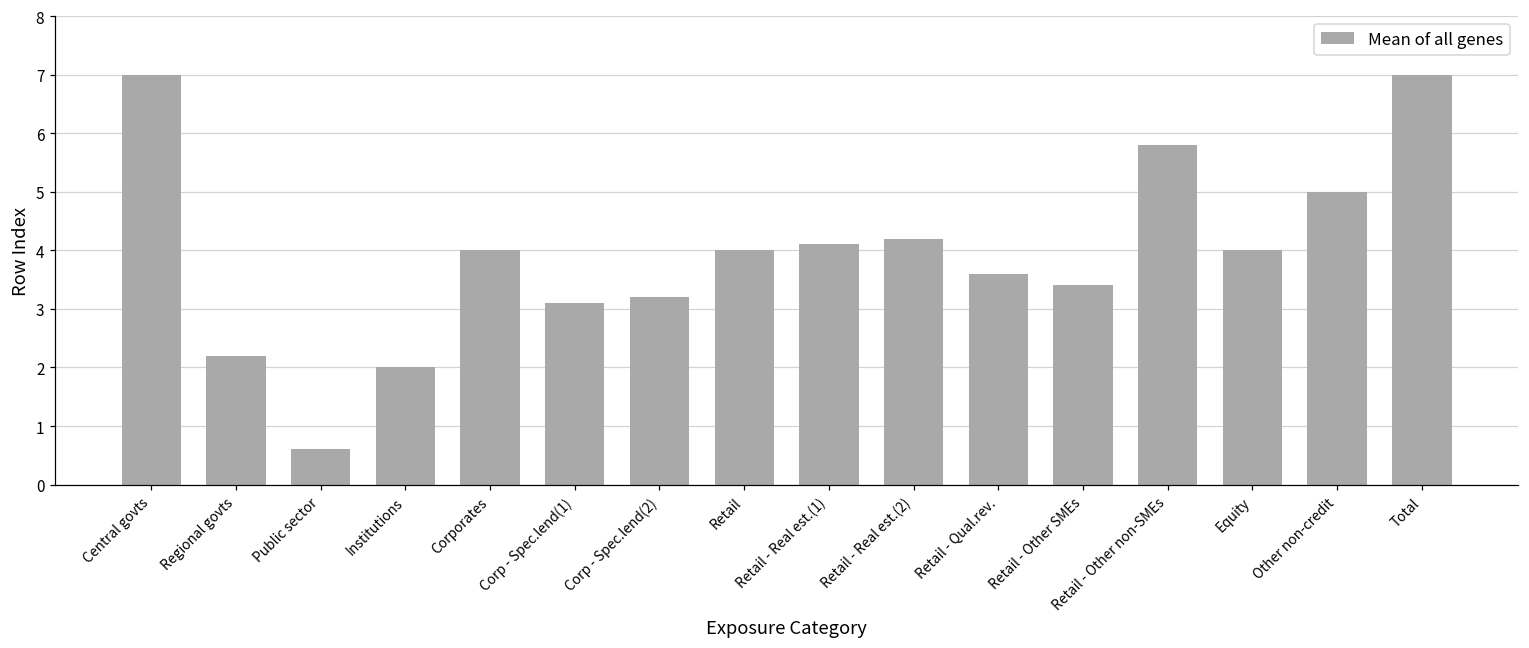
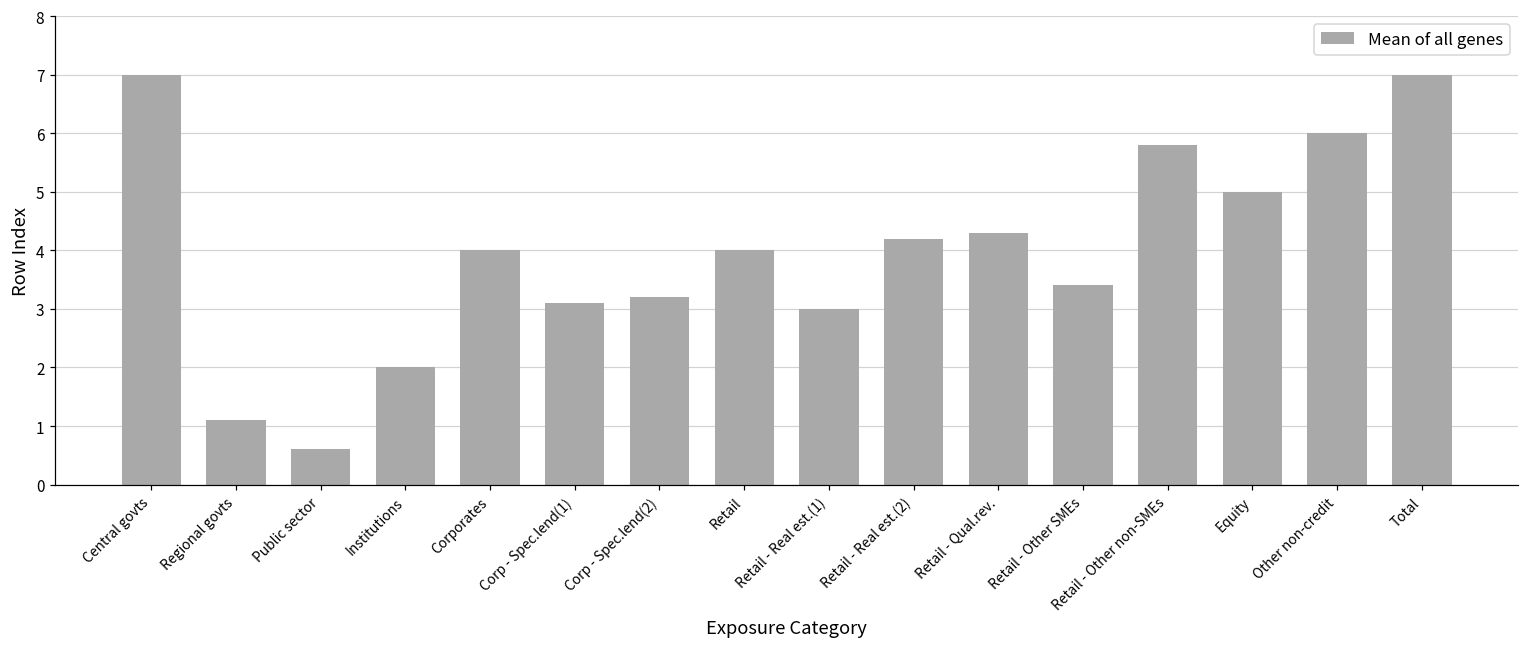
Regional govts: 2.2 -> 1.1
Retail - Real est.(1): 4.1 -> 3.0
Retail - Qual.rev.: 3.6 -> 4.3
Equity: 4 -> 5
Other non-credit: 5 -> 6
